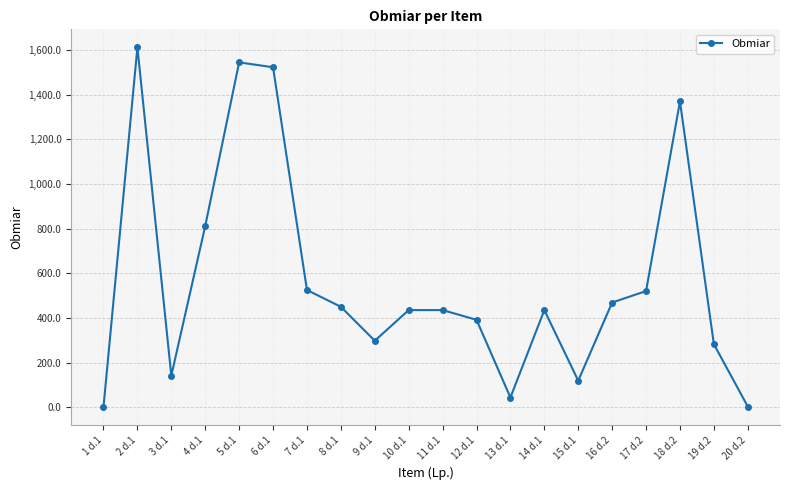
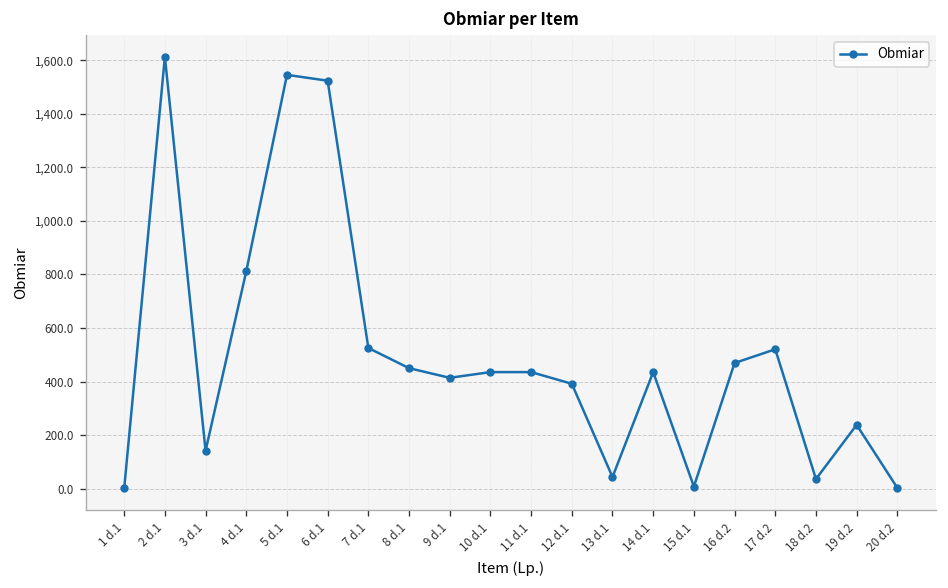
9 d.1: 300 -> 410
15 d.1: 120 -> 10
18 d.2: 1,370 -> 40
19 d.2: 280 -> 240
